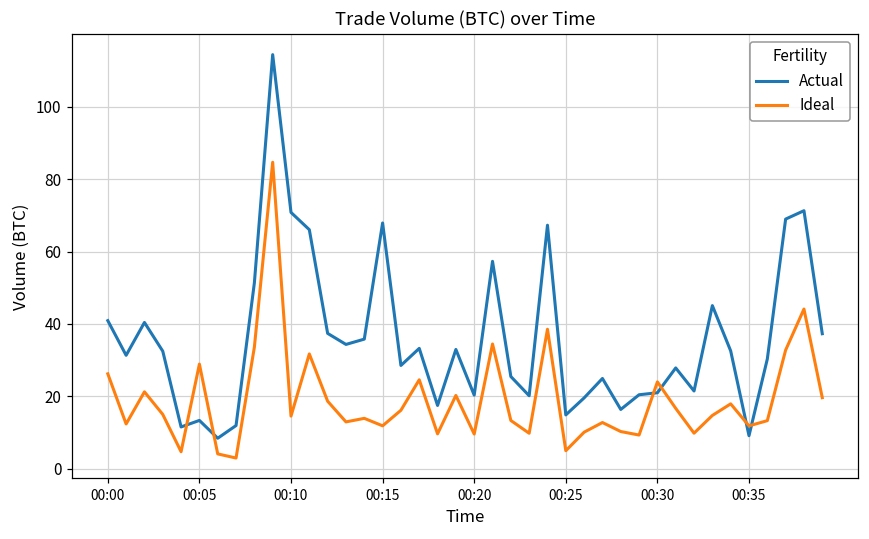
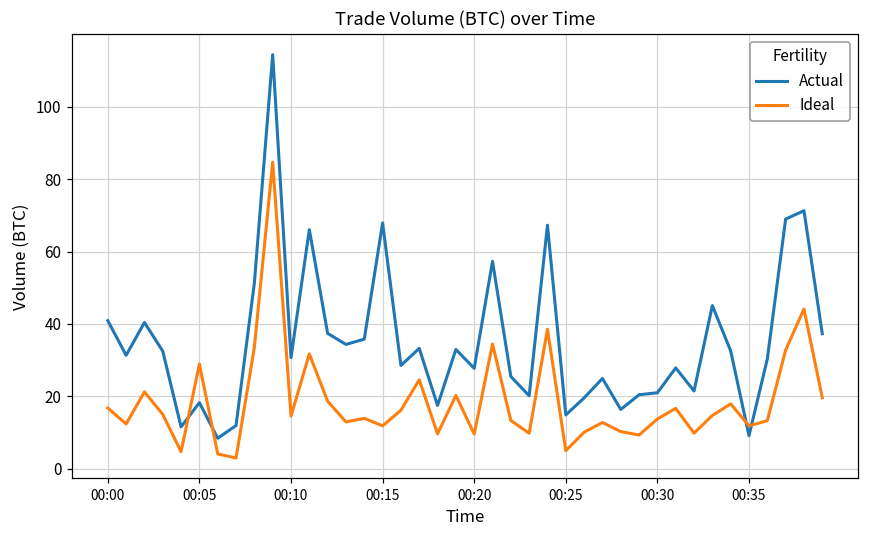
Ideal, 00:00: 26 -> 17
Actual, 00:05: 13 -> 18
Actual, 00:10: 71 -> 31
Actual, 00:20: 20 -> 28
Ideal, 00:30: 24 -> 14
